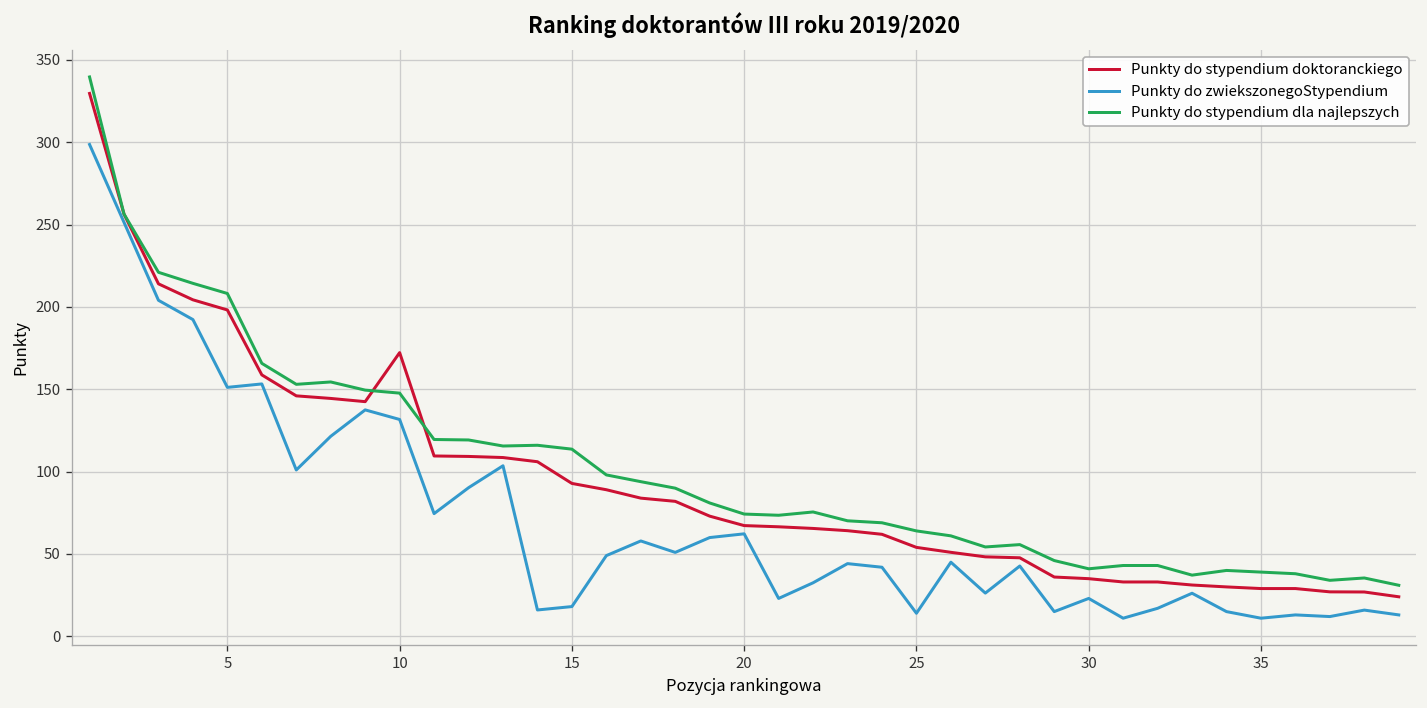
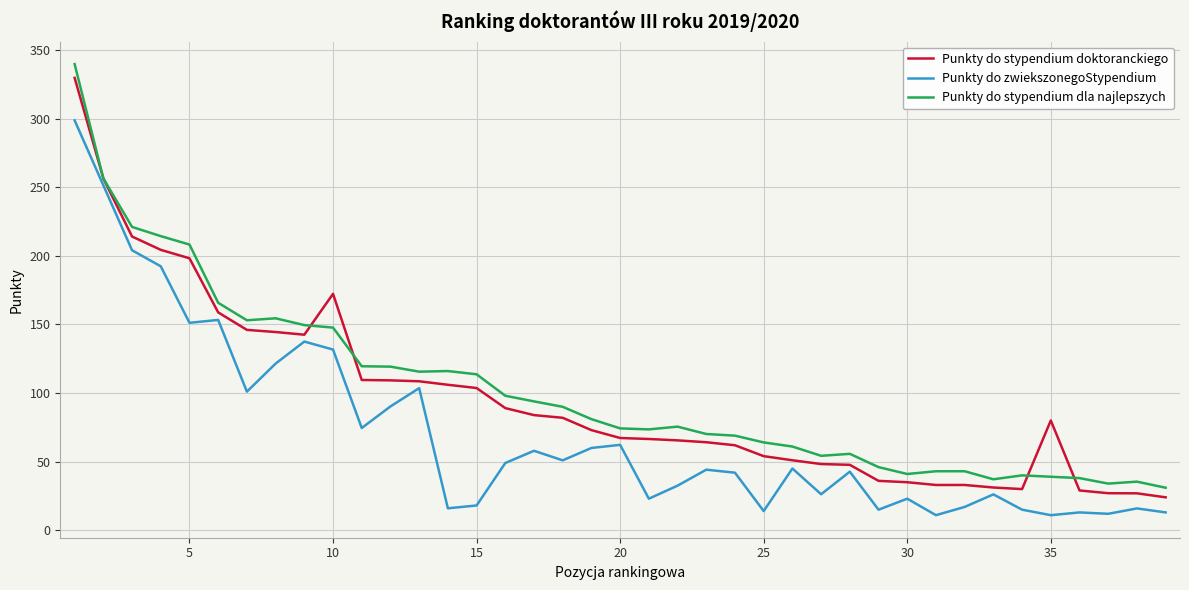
Punkty do stypendium doktoranckiego, 15: 93 -> 104
Punkty do stypendium doktoranckiego, 35: 29 -> 80
